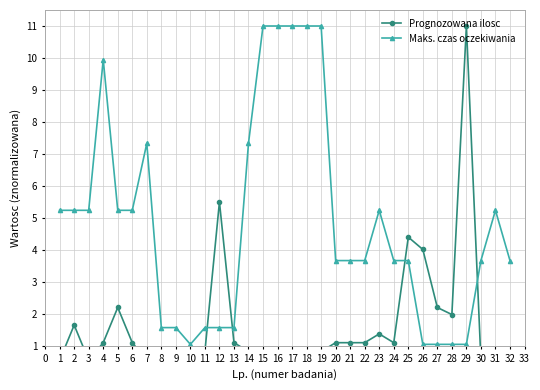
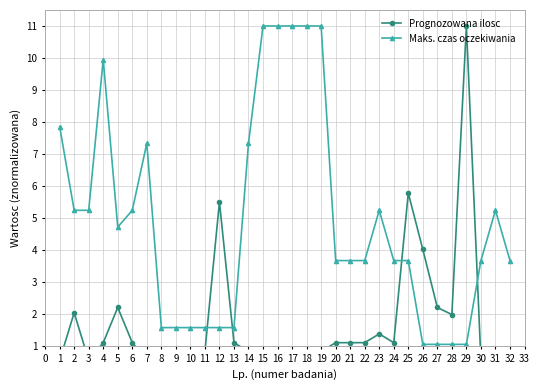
Maks. czas oczekiwania, 1: 5.2 -> 7.9
Prognozowana ilosc, 2: 1.7 -> 2.0
Maks. czas oczekiwania, 5: 5.2 -> 4.7
Maks. czas oczekiwania, 10: 1.0 -> 1.6
Prognozowana ilosc, 25: 4.4 -> 5.8
